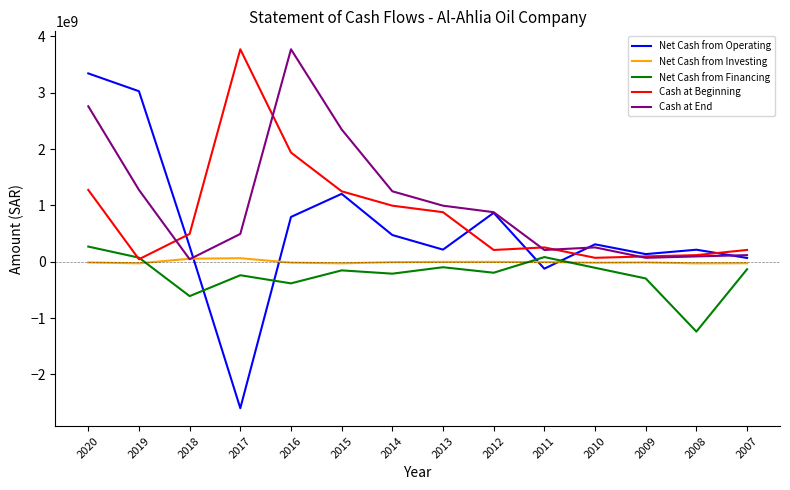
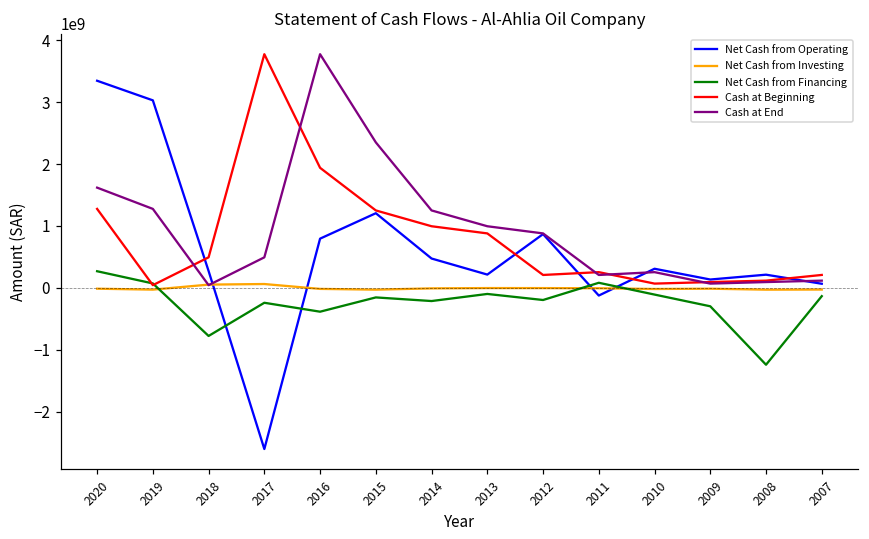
Cash at End, 2020: 2800000000 -> 1600000000
Net Cash from Financing, 2018: -600000000 -> -800000000
